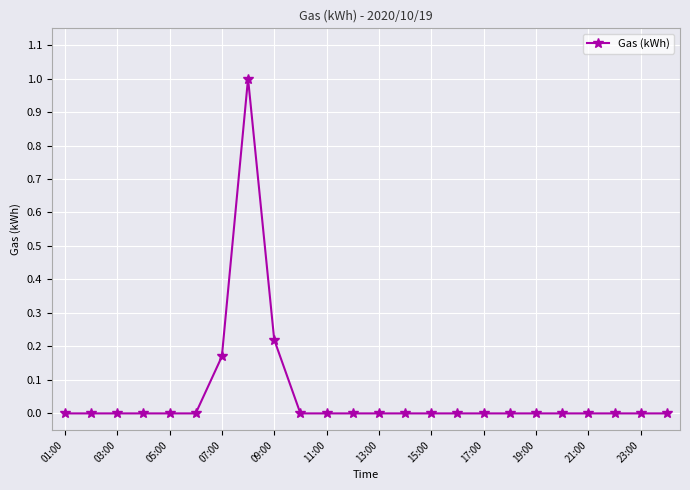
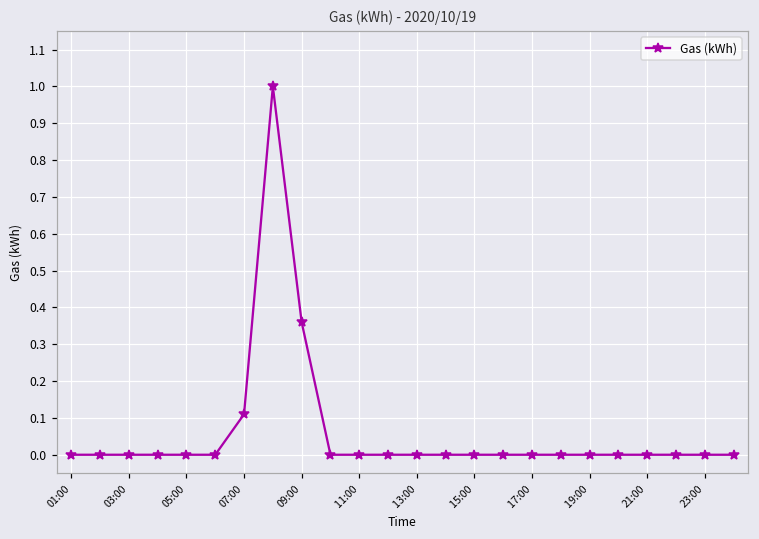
07:00: 0.17 -> 0.11
09:00: 0.22 -> 0.36
